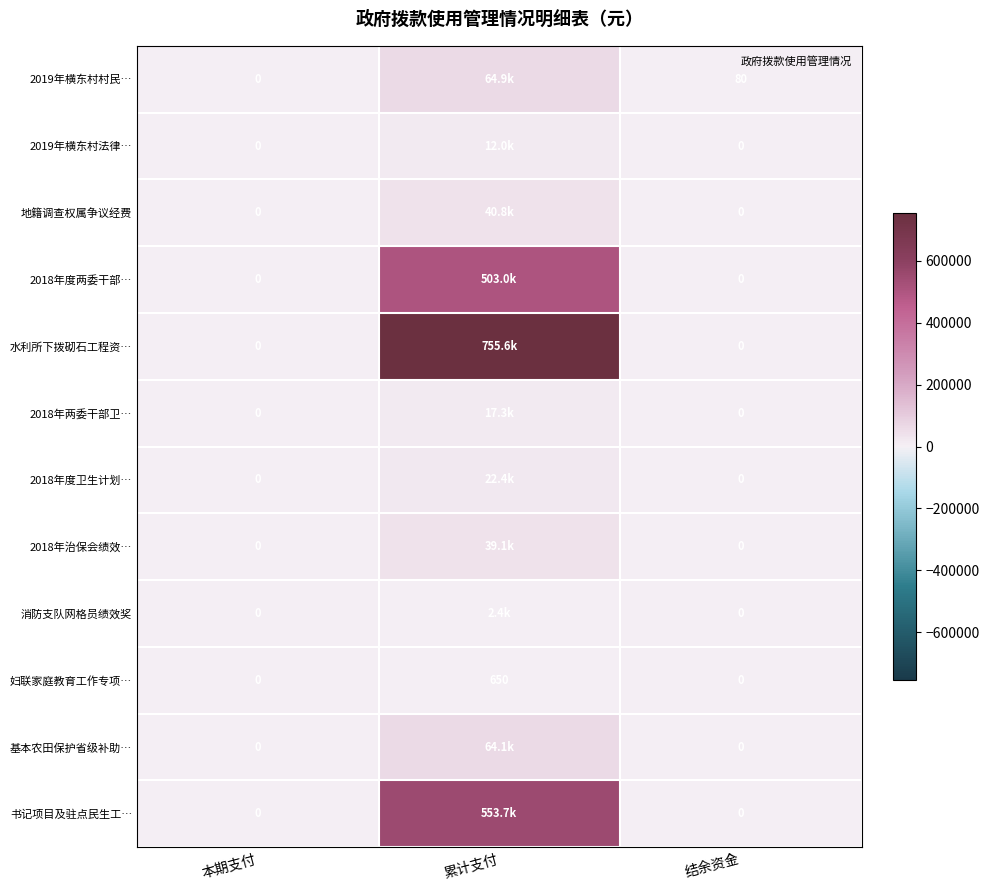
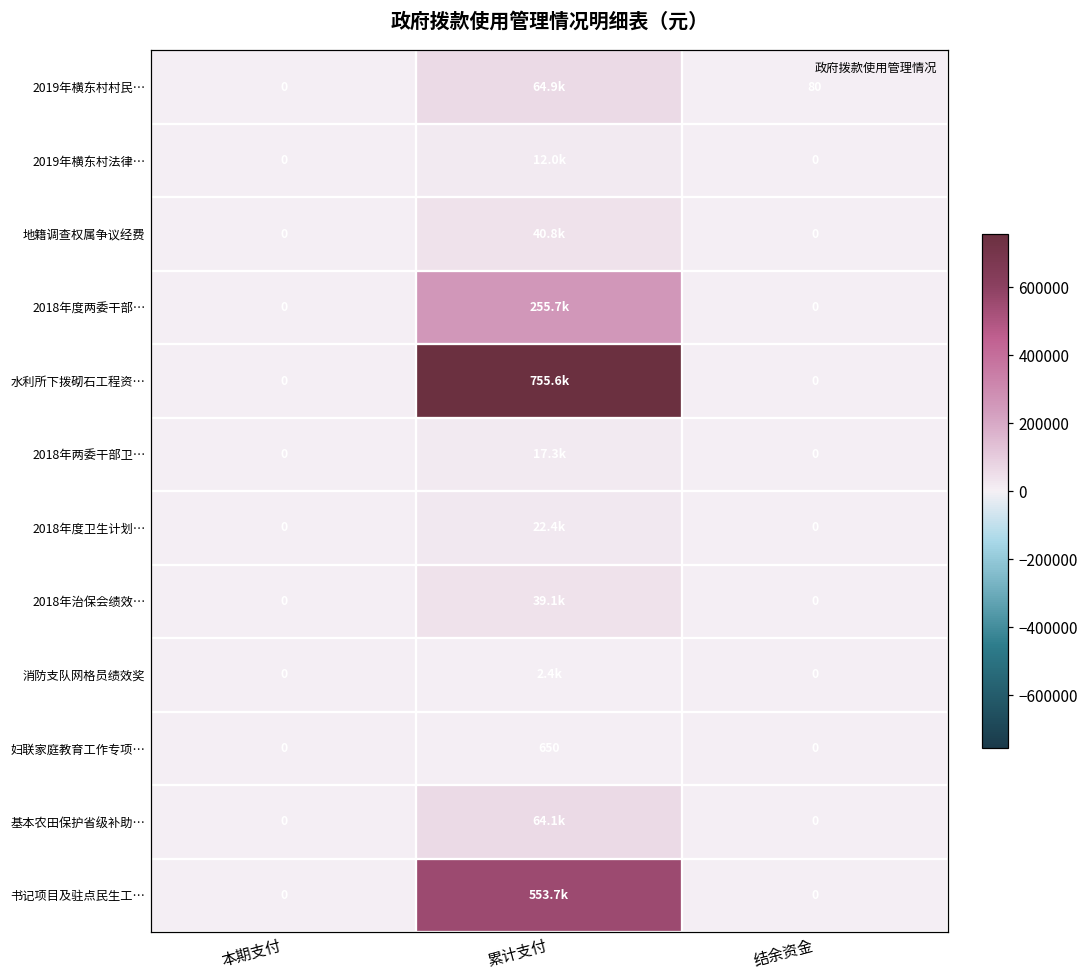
2018年度两委干部…, 累计支付: 503.0k -> 255.7k
